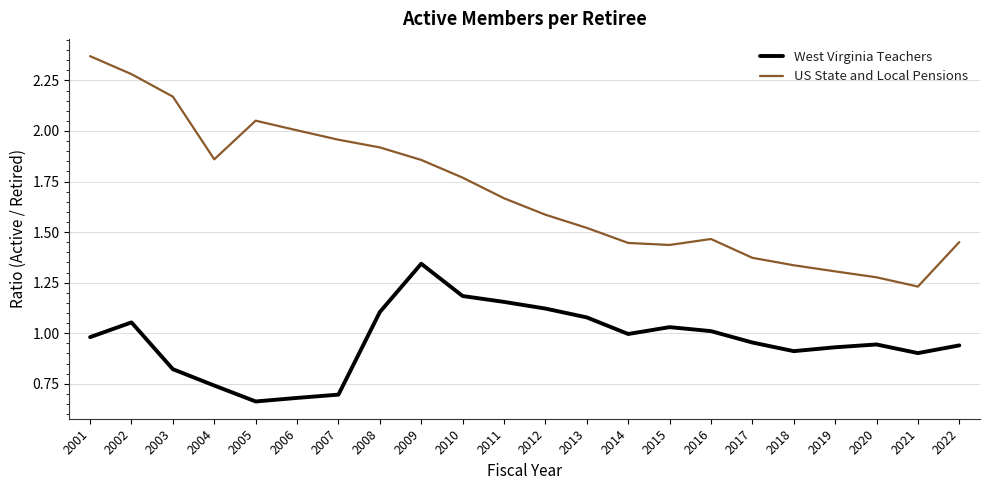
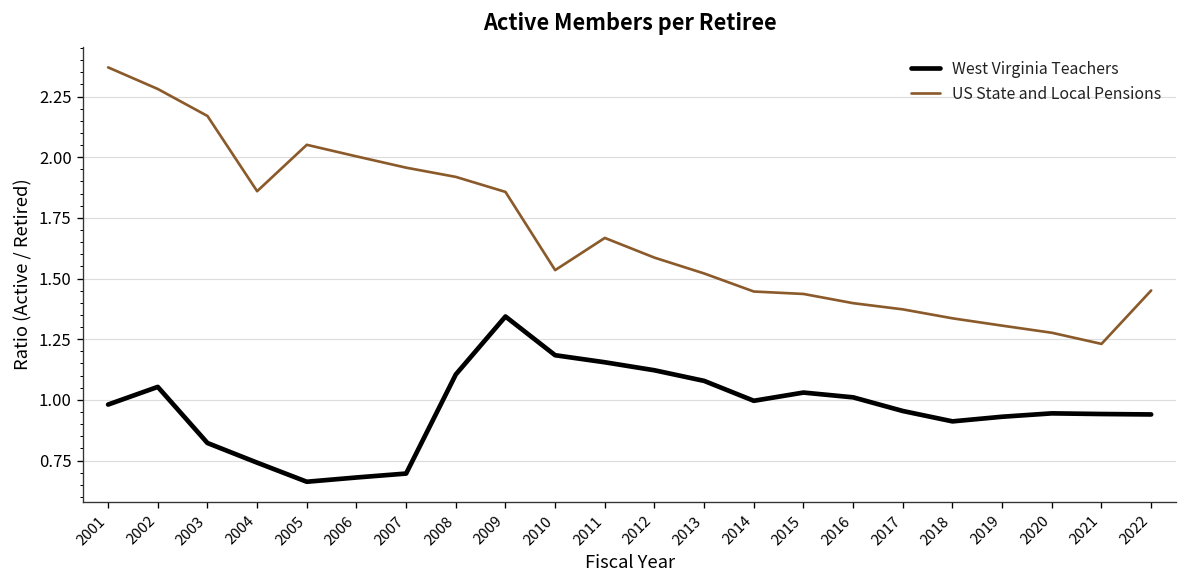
US State and Local Pensions, 2010: 1.77 -> 1.53
US State and Local Pensions, 2016: 1.47 -> 1.40
West Virginia Teachers, 2021: 0.90 -> 0.94
